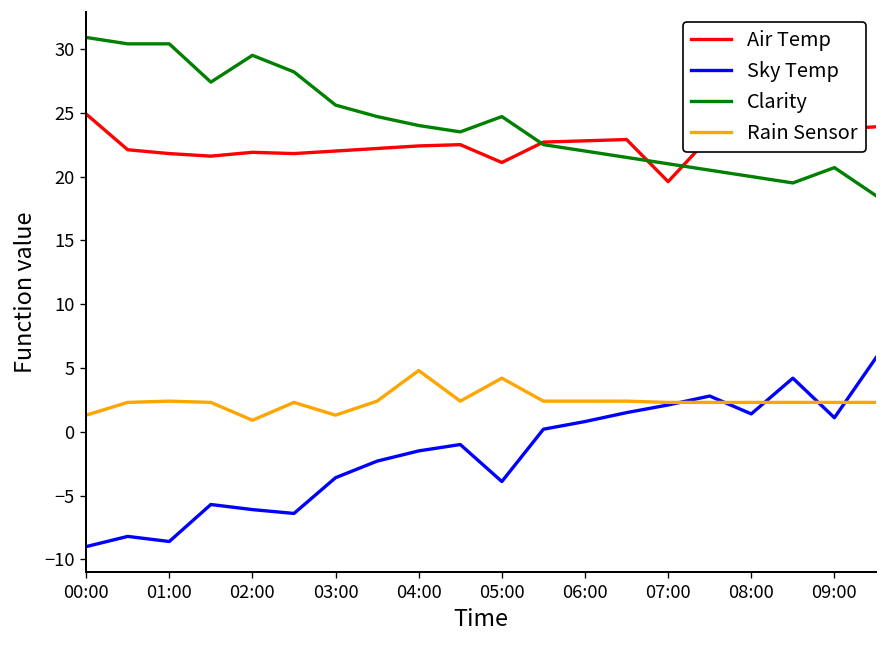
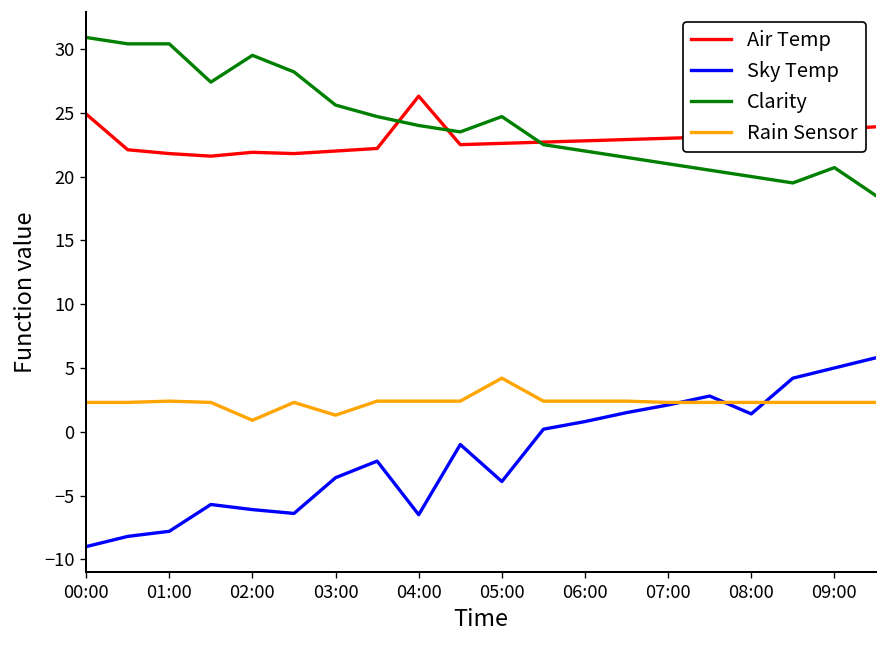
Rain Sensor, 00:00: 1.3 -> 2.3
Sky Temp, 01:00: -8.6 -> -7.8
Air Temp, 04:00: 22.4 -> 26.3
Sky Temp, 04:00: -1.5 -> -6.5
Rain Sensor, 04:00: 4.8 -> 2.4
Air Temp, 05:00: 21.1 -> 22.6
Air Temp, 07:00: 19.6 -> 23.0
Sky Temp, 09:00: 1.1 -> 5.0
